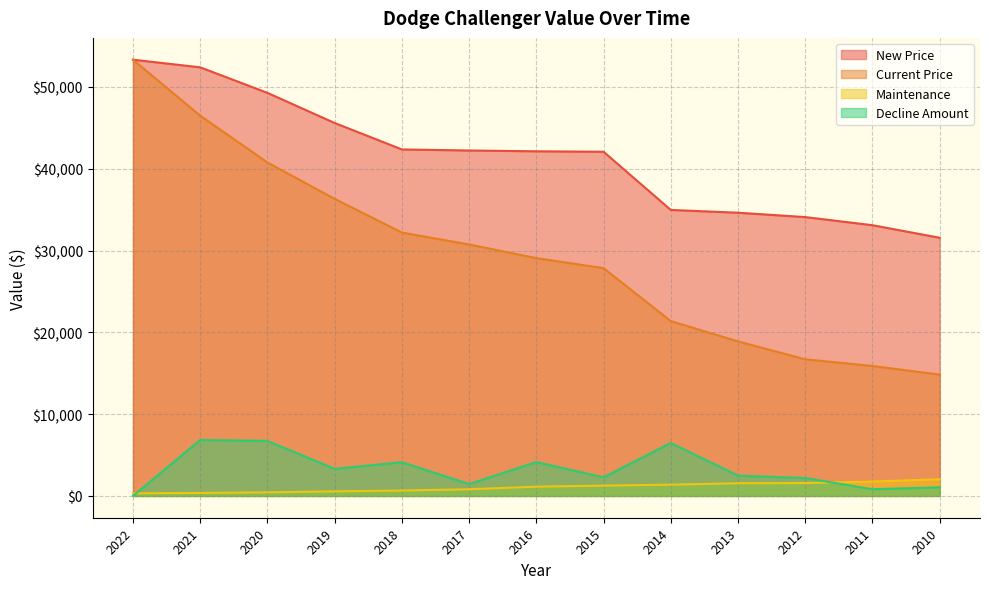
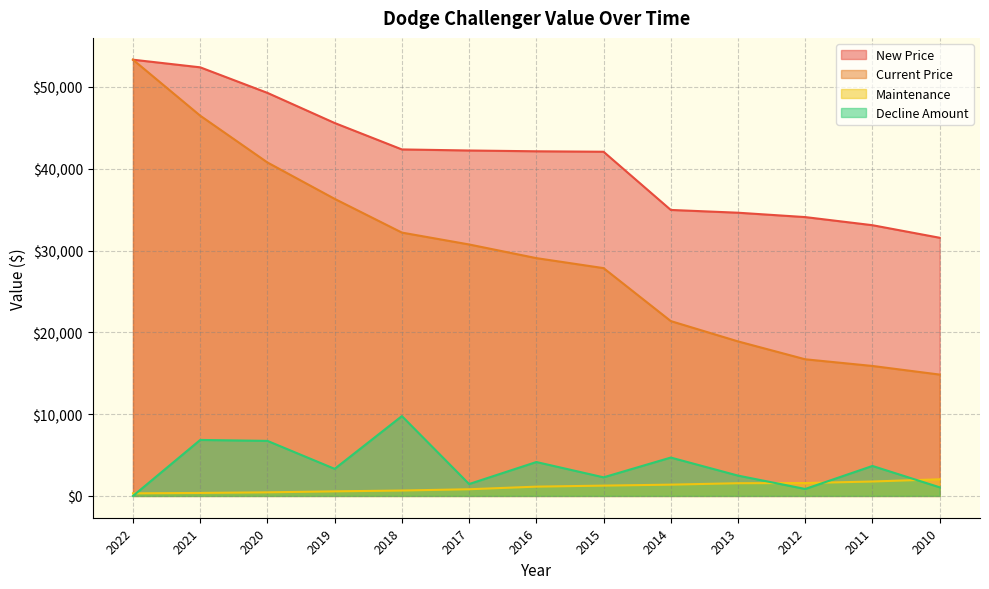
Decline Amount, 2018: $4,000 -> $10,000
Decline Amount, 2014: $6,000 -> $5,000
Decline Amount, 2012: $2,000 -> $1,000
Decline Amount, 2011: $1,000 -> $4,000
